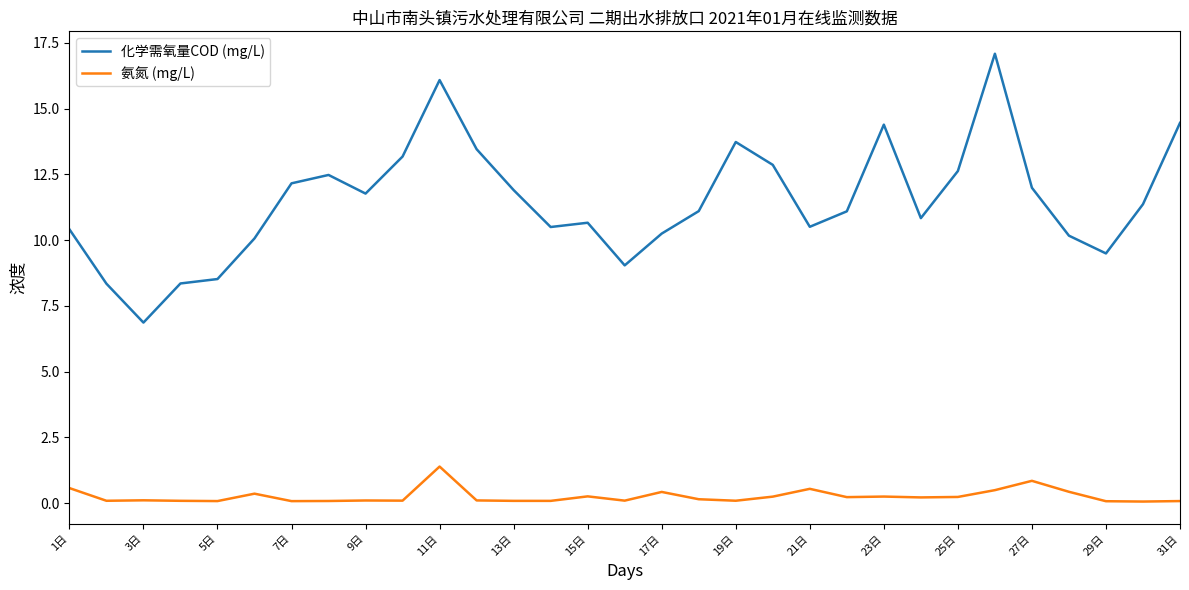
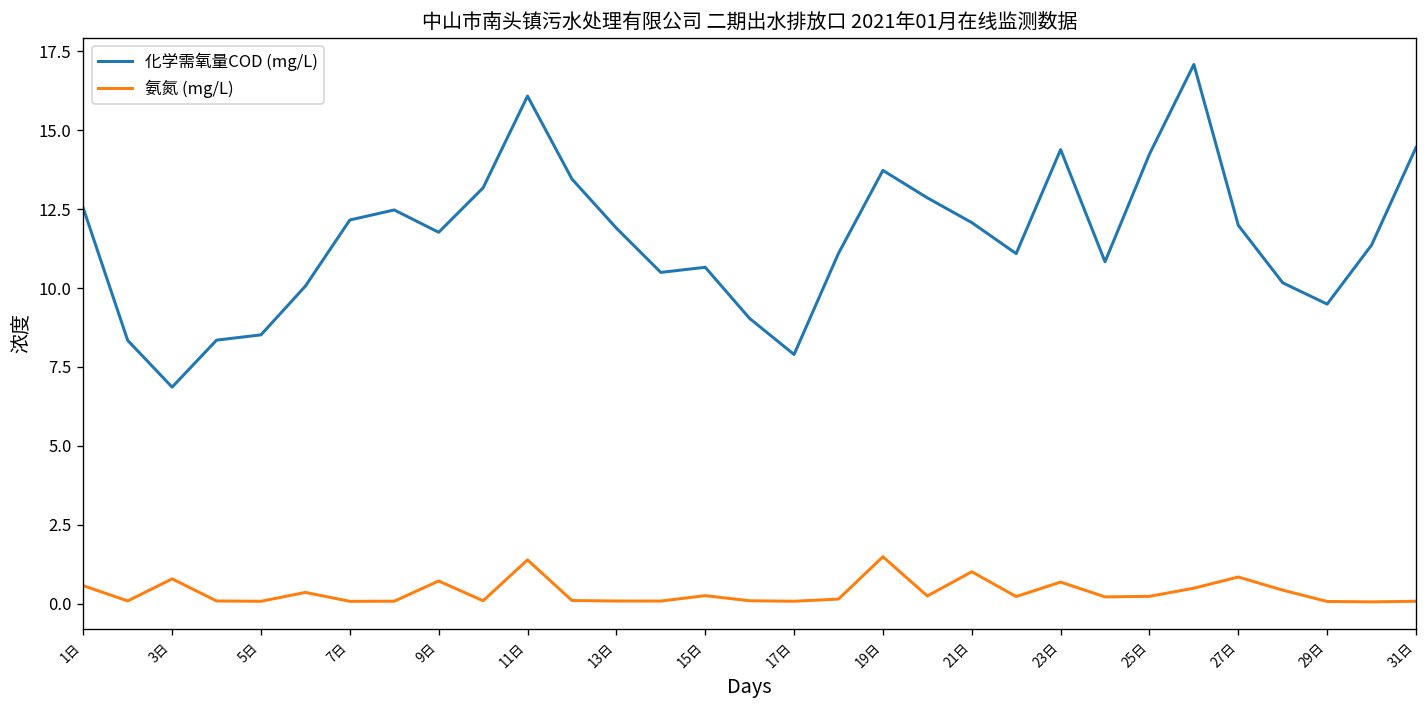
化学需氧量COD (mg/L), 1日: 10.4 -> 12.5
氨氮 (mg/L), 3日: 0.1 -> 0.8
氨氮 (mg/L), 9日: 0.1 -> 0.7
化学需氧量COD (mg/L), 17日: 10.2 -> 7.9
氨氮 (mg/L), 17日: 0.4 -> 0.1
氨氮 (mg/L), 19日: 0.1 -> 1.5
化学需氧量COD (mg/L), 21日: 10.5 -> 12.1
氨氮 (mg/L), 21日: 0.5 -> 1.0
氨氮 (mg/L), 23日: 0.2 -> 0.7
化学需氧量COD (mg/L), 25日: 12.6 -> 14.2
